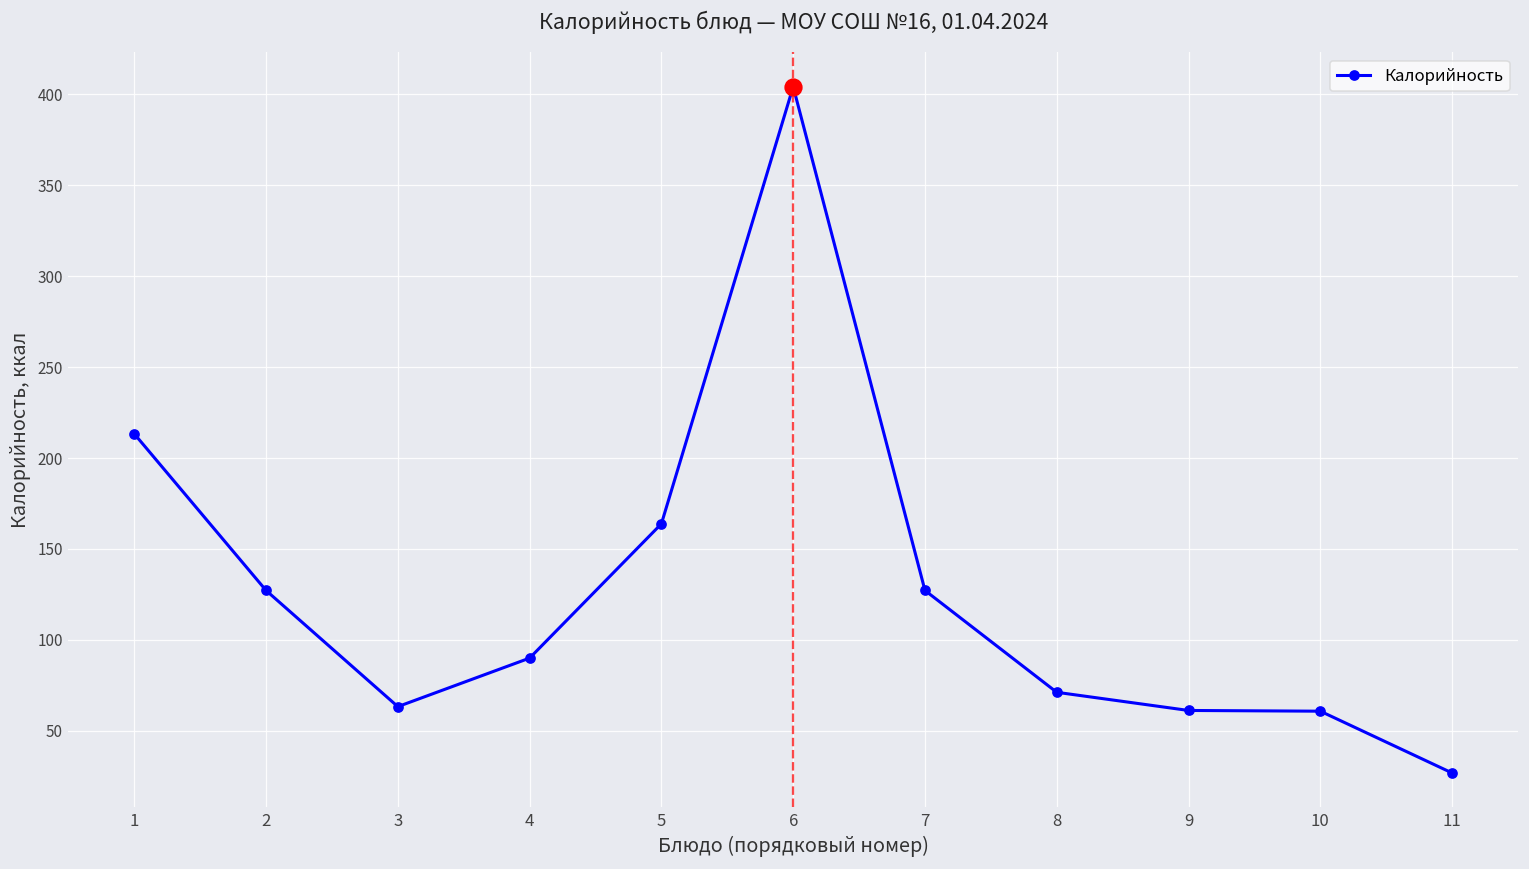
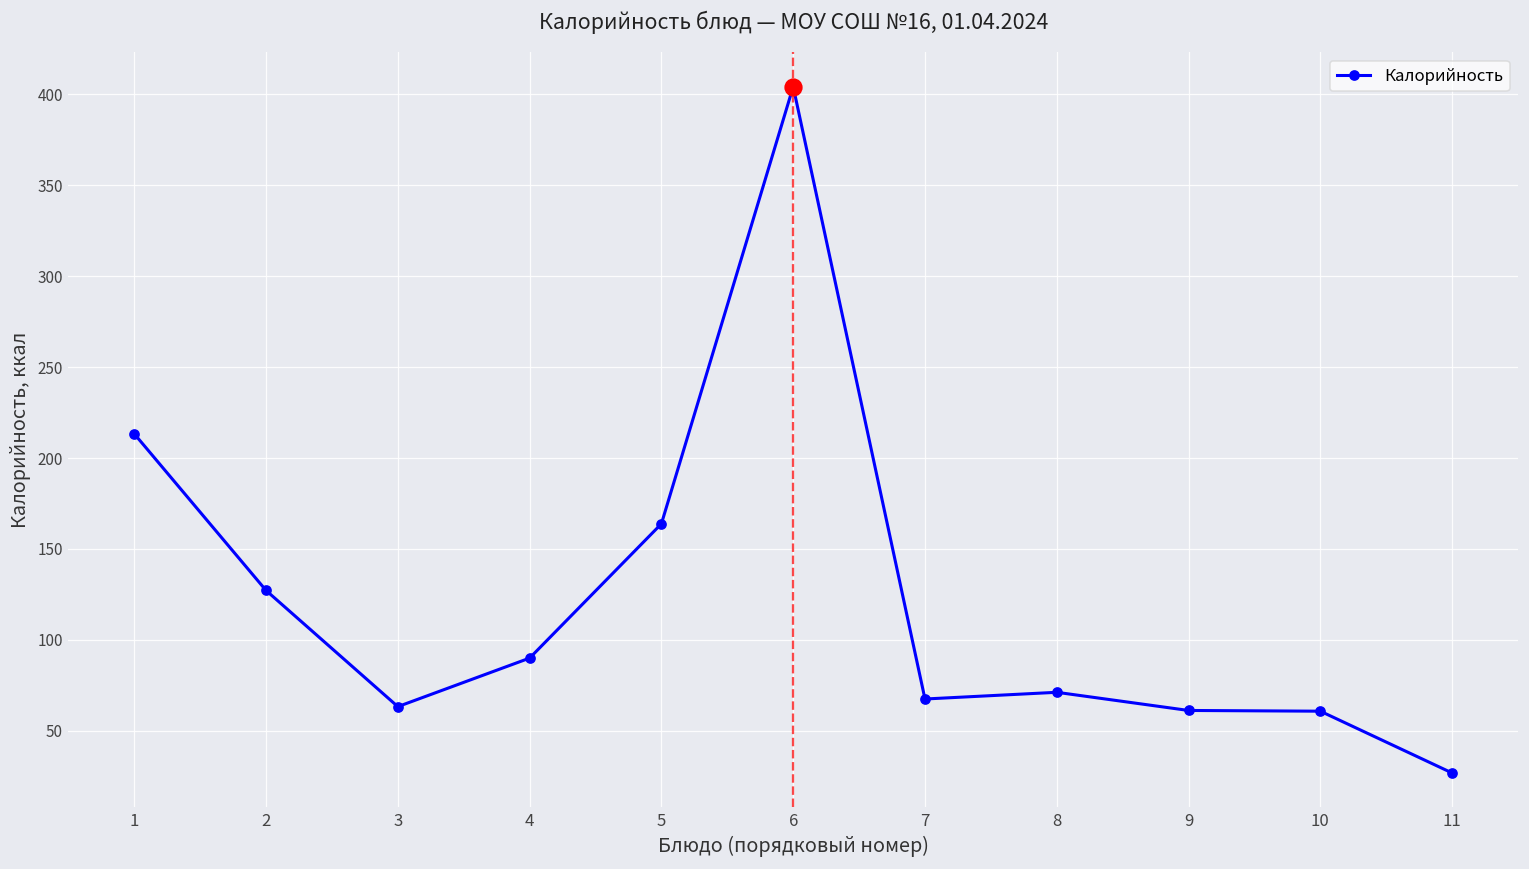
Калорийность, 7: 127 -> 68
